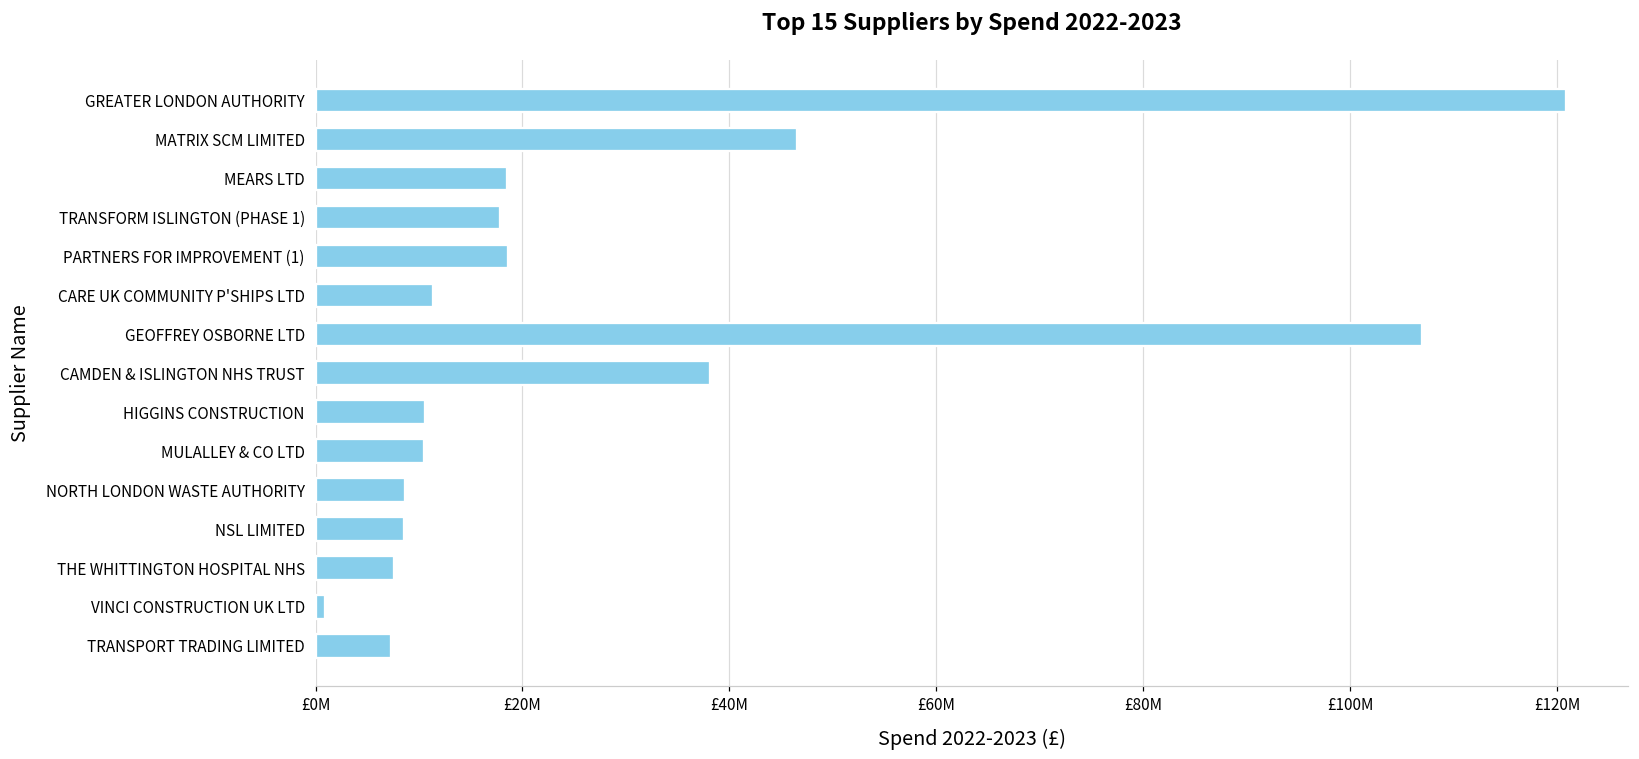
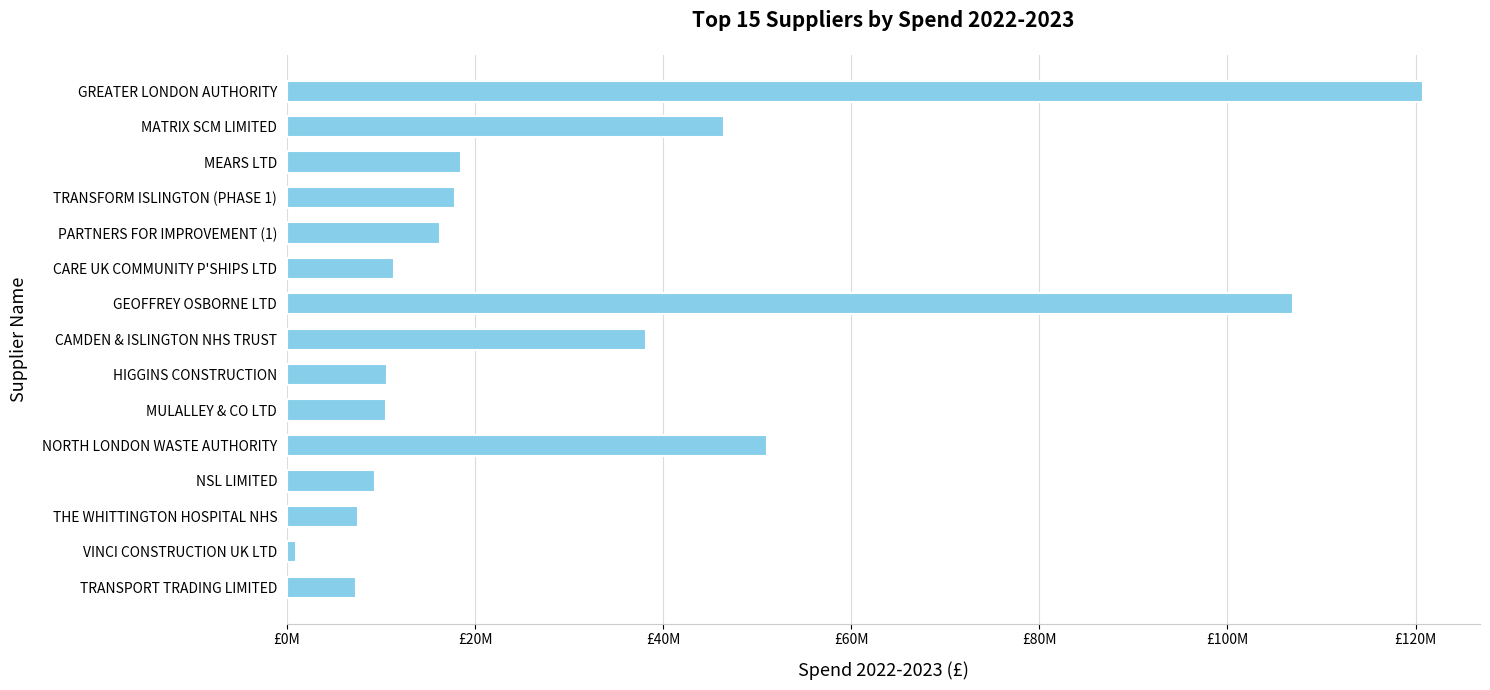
PARTNERS FOR IMPROVEMENT (1): £19000000 -> £16000000
NORTH LONDON WASTE AUTHORITY: £9000000 -> £51000000
NSL LIMITED: £8500000 -> £9400000
